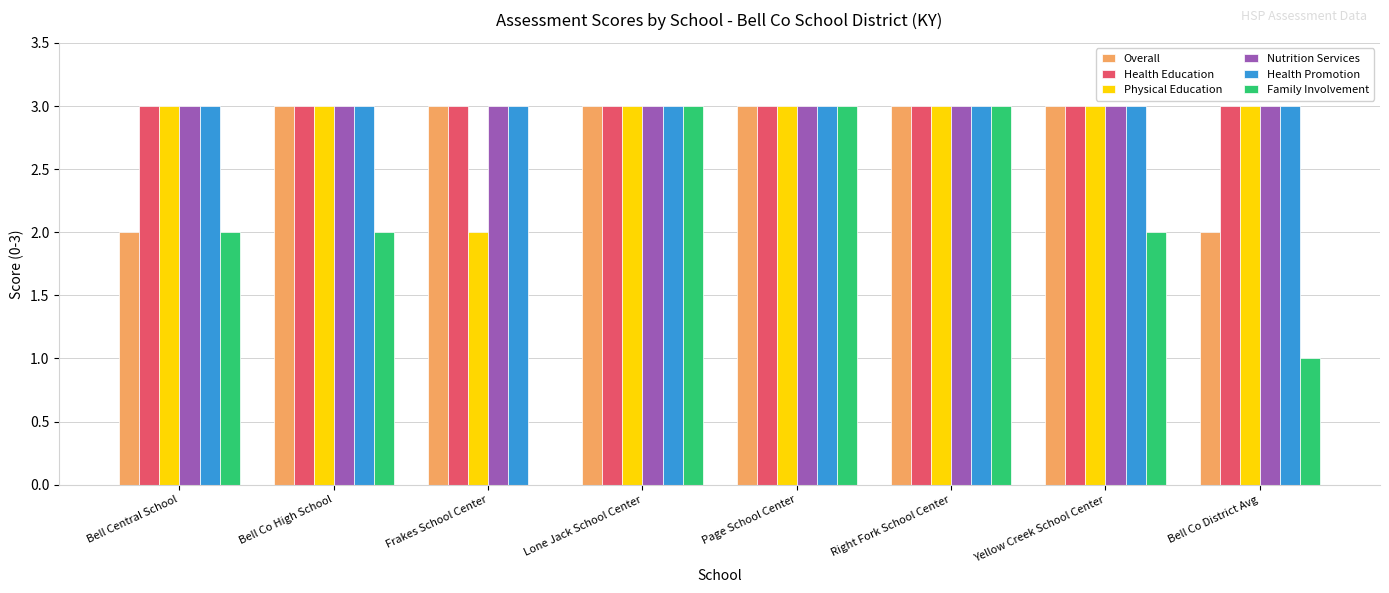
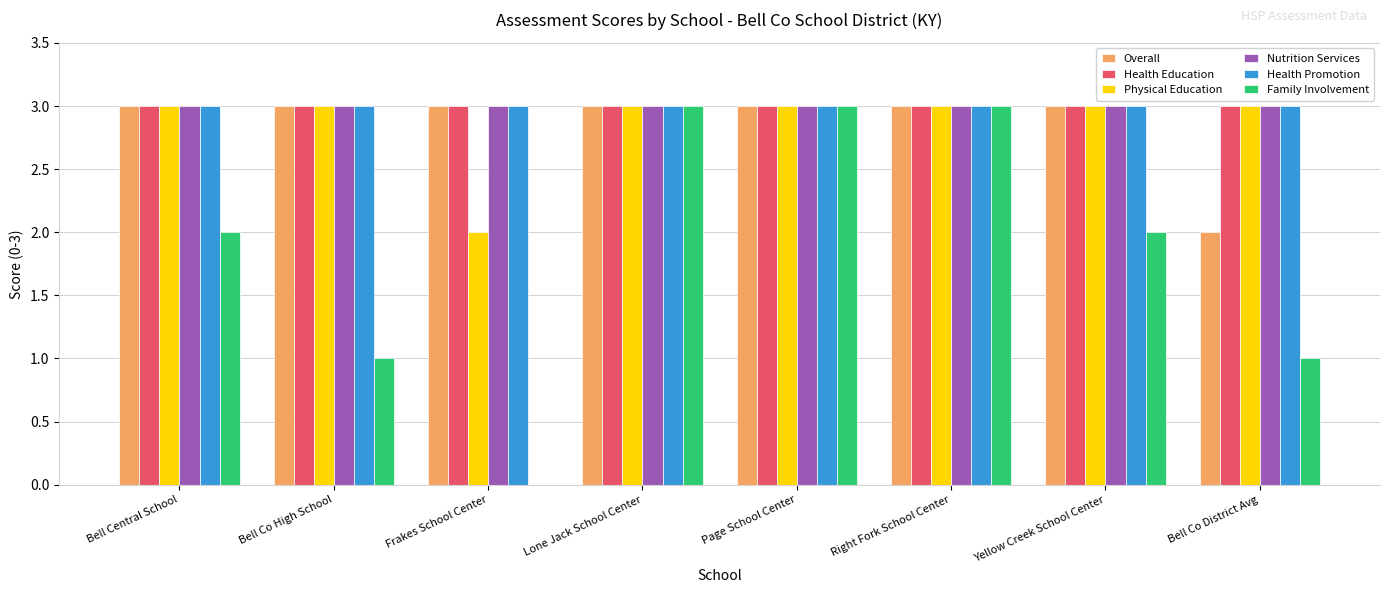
Overall, Bell Central School: 2 -> 3
Family Involvement, Bell Co High School: 2 -> 1
